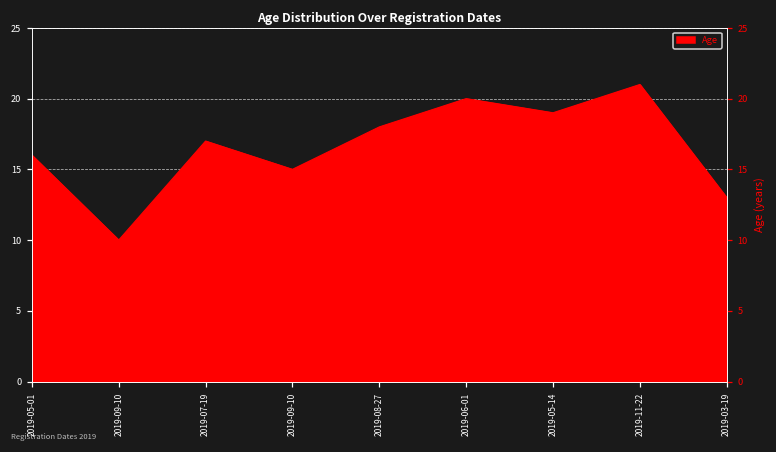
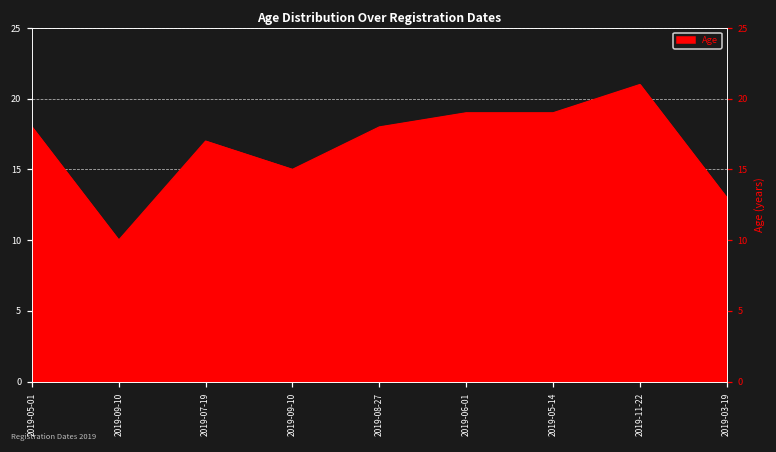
2019-05-01: 16 -> 18
2019-06-01: 20 -> 19
